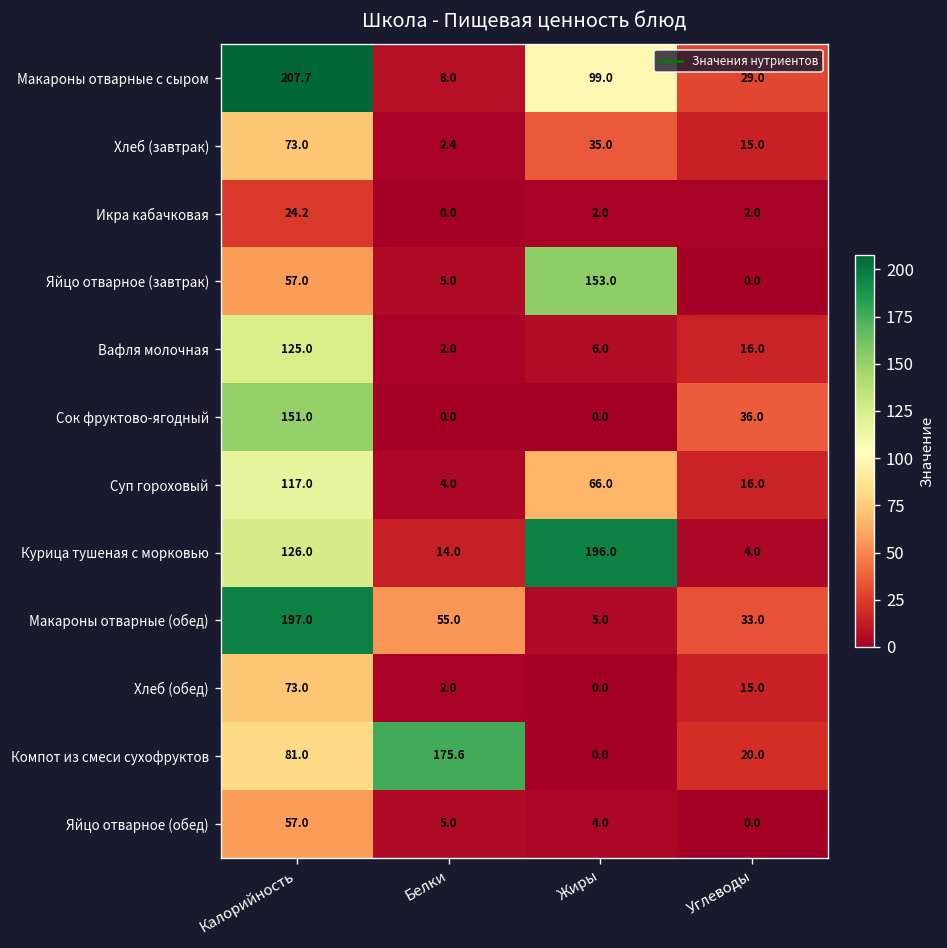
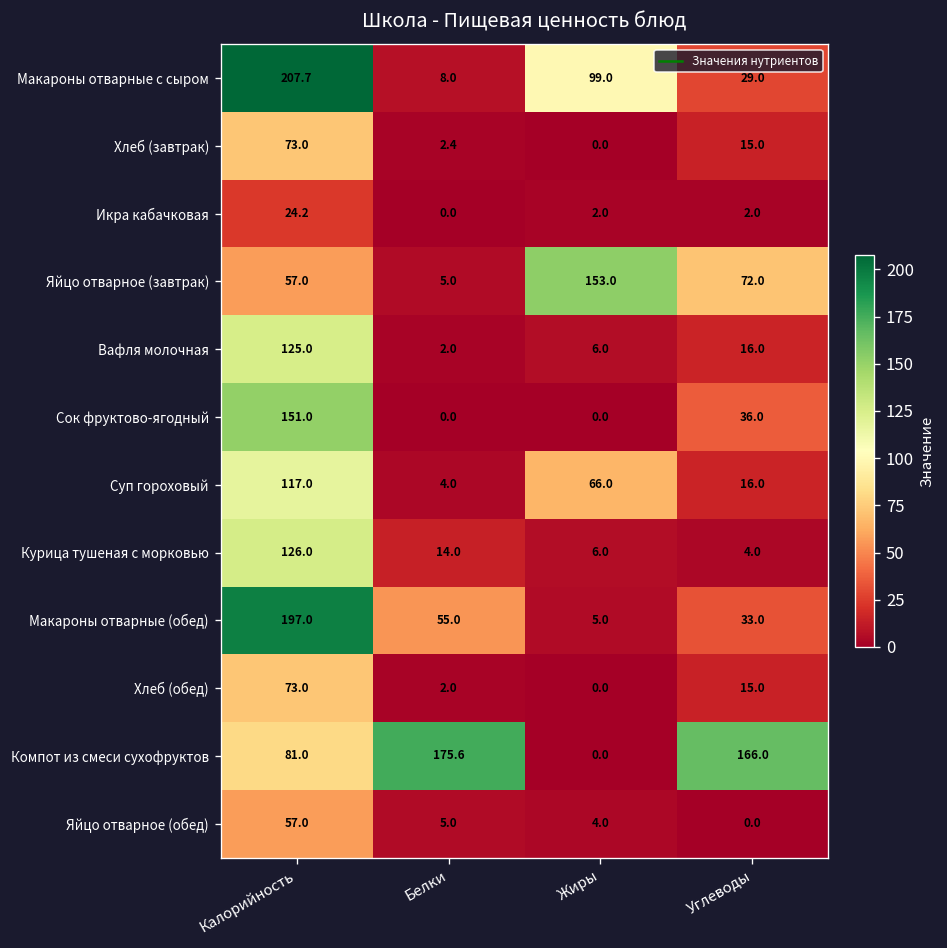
Хлеб (завтрак), Жиры: 35.0 -> 0.0
Яйцо отварное (завтрак), Углеводы: 0.0 -> 72.0
Курица тушеная с морковью, Жиры: 196.0 -> 6.0
Компот из смеси сухофруктов, Углеводы: 20.0 -> 166.0
